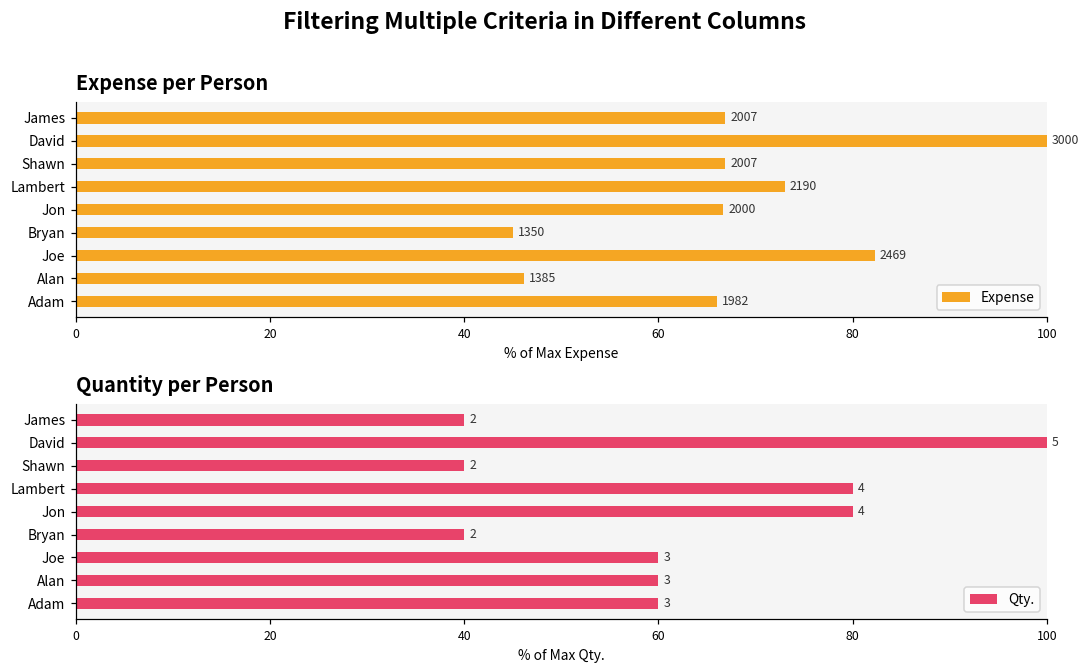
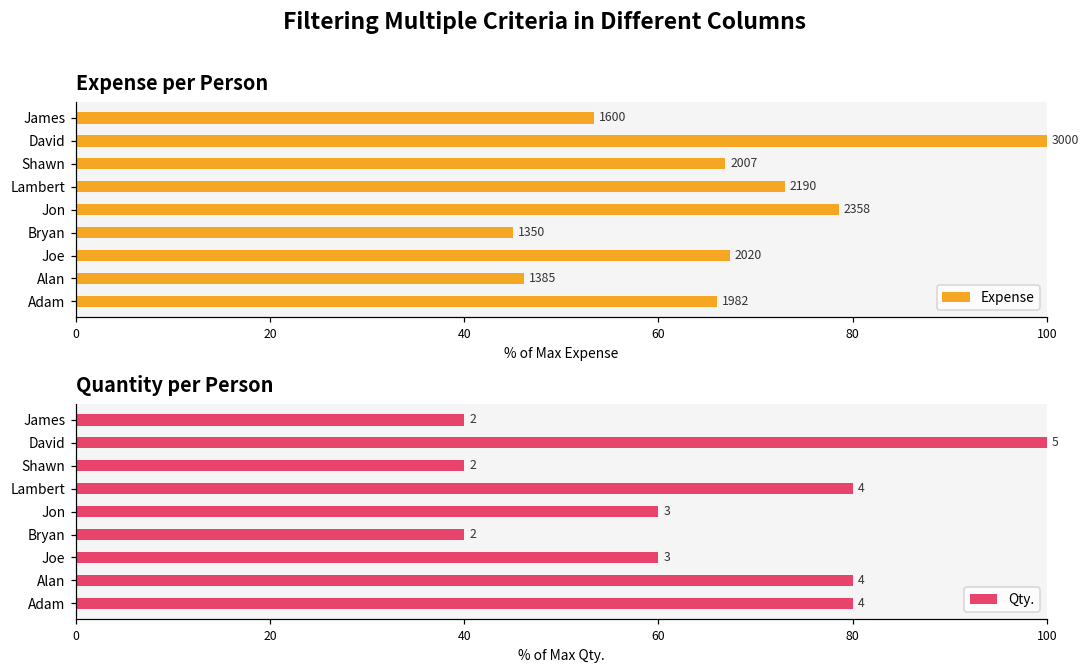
Expense per Person, James: 2007 -> 1600
Expense per Person, Jon: 2000 -> 2358
Expense per Person, Joe: 2469 -> 2020
Quantity per Person, Jon: 4 -> 3
Quantity per Person, Alan: 3 -> 4
Quantity per Person, Adam: 3 -> 4
